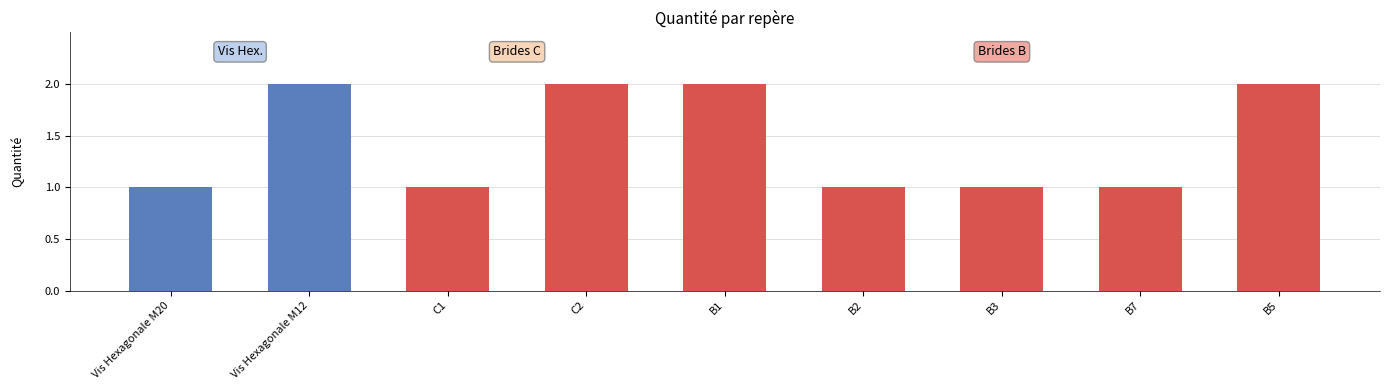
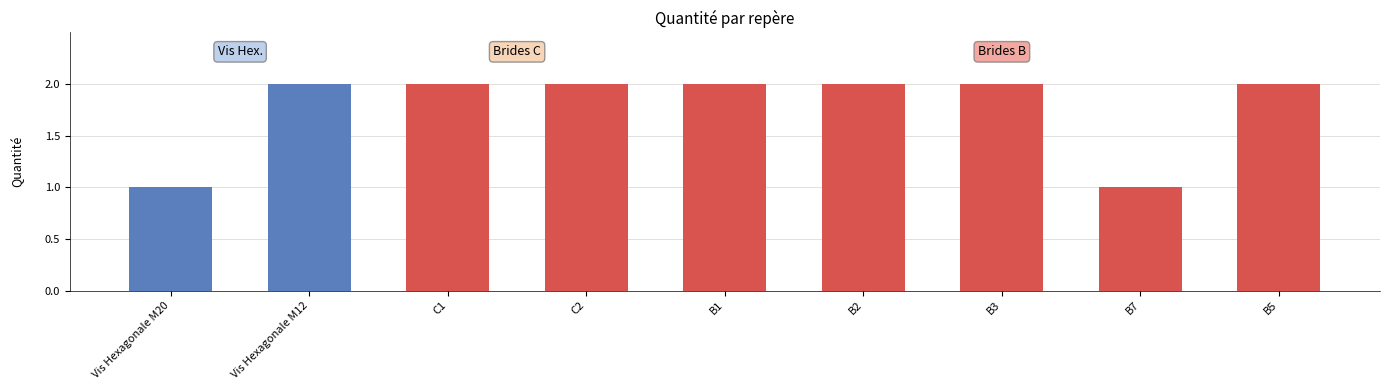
C1: 1 -> 2
B2: 1 -> 2
B3: 1 -> 2
